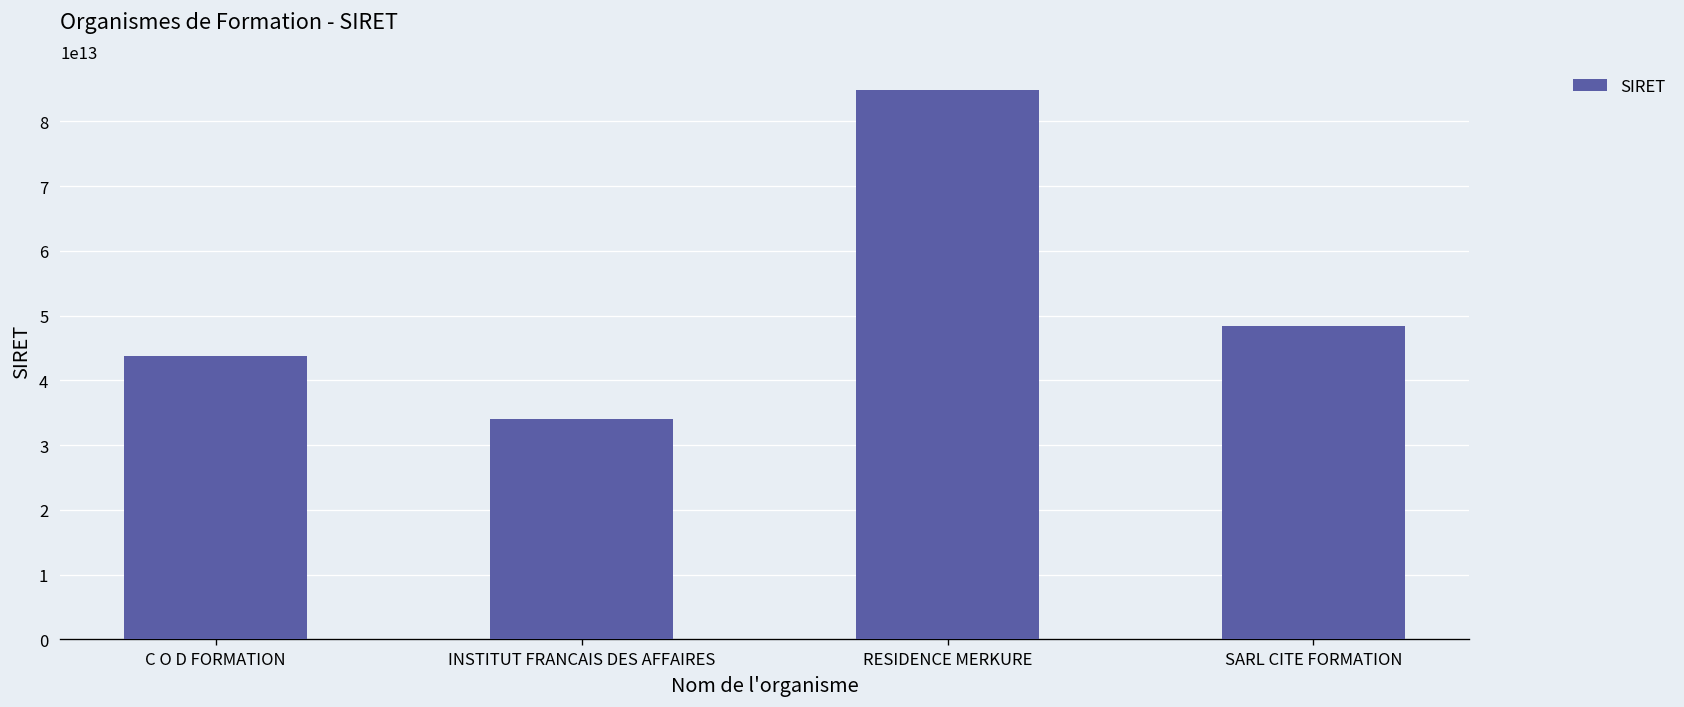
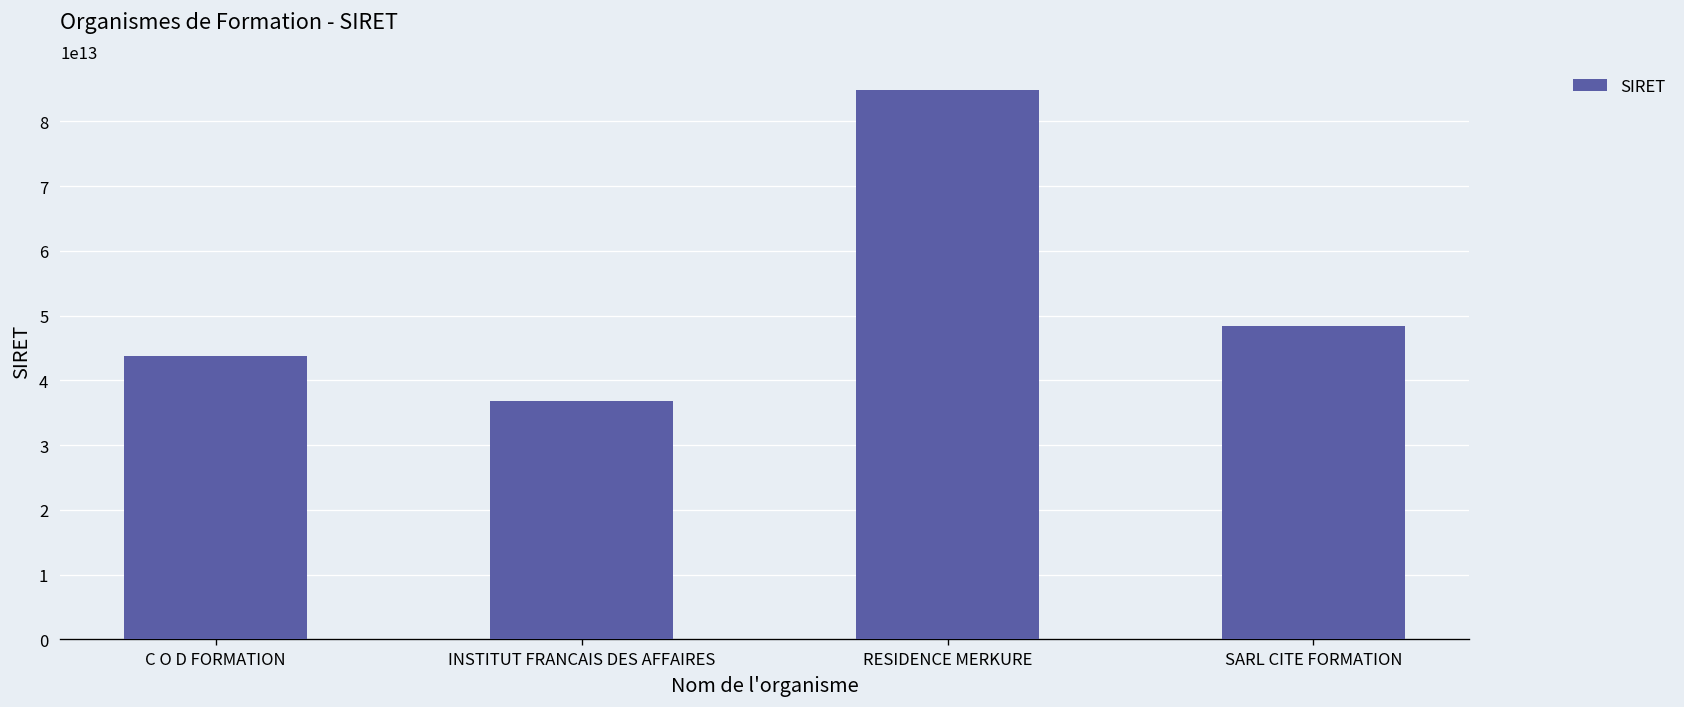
INSTITUT FRANCAIS DES AFFAIRES: 34000000000000 -> 37000000000000
